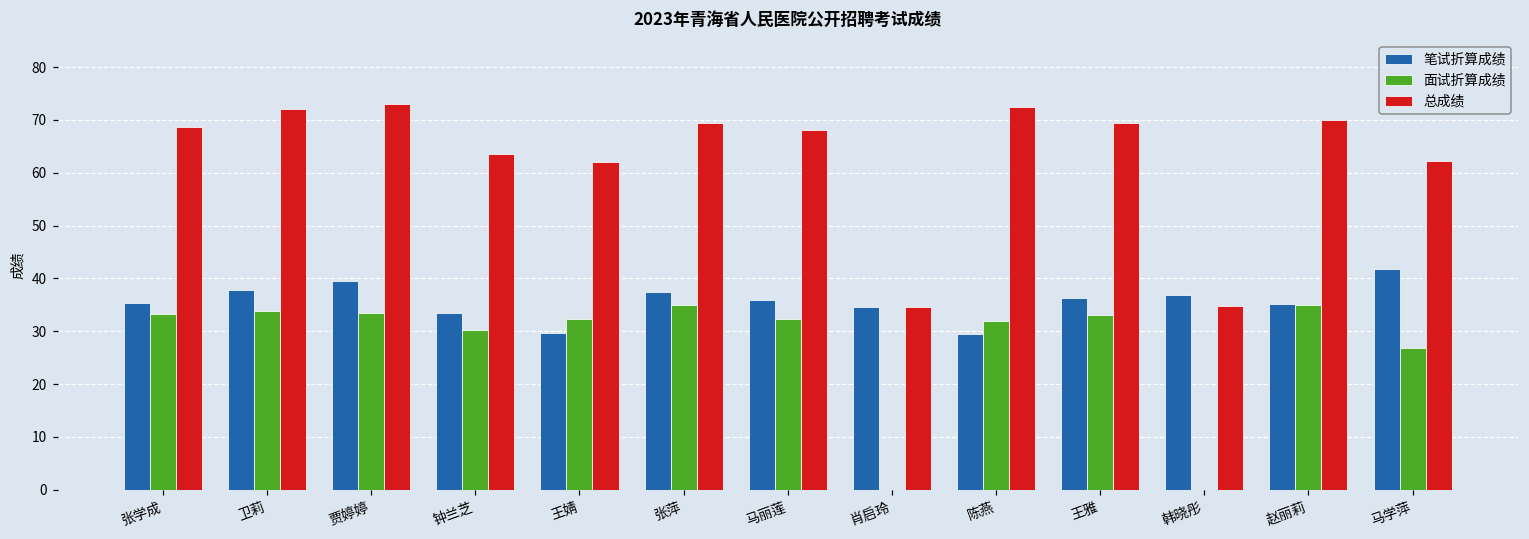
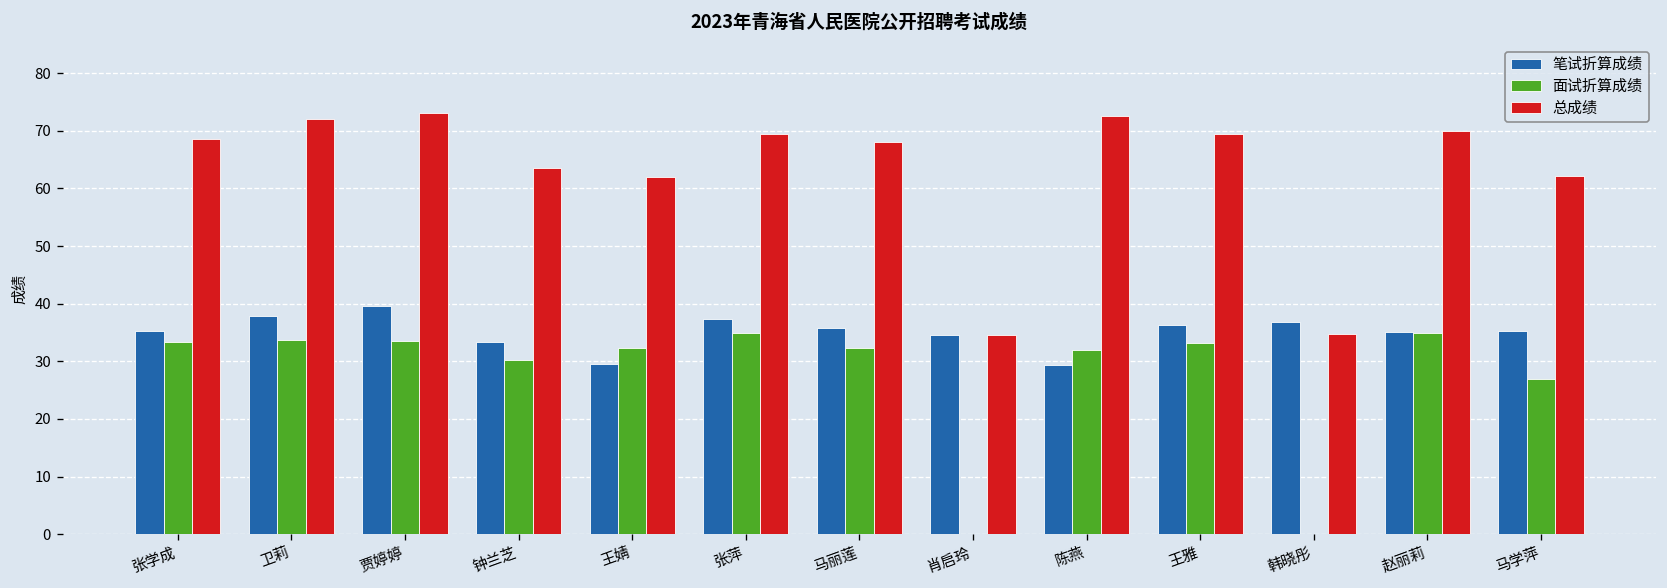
笔试折算成绩, 马学萍: 42 -> 35
